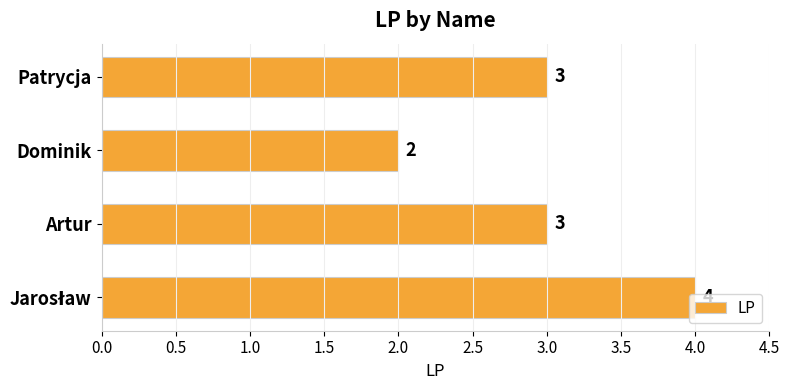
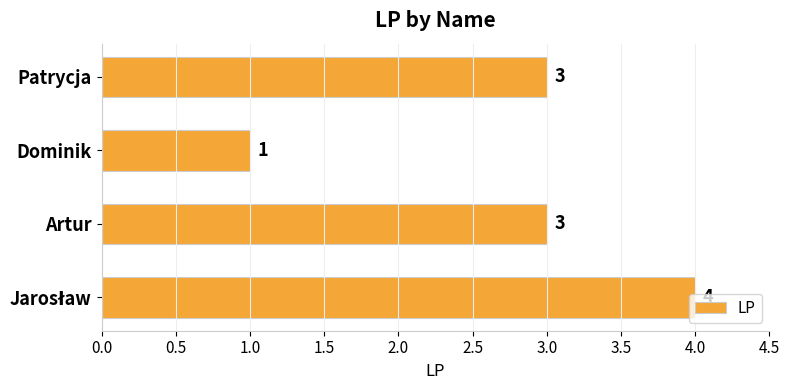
Dominik: 2 -> 1
